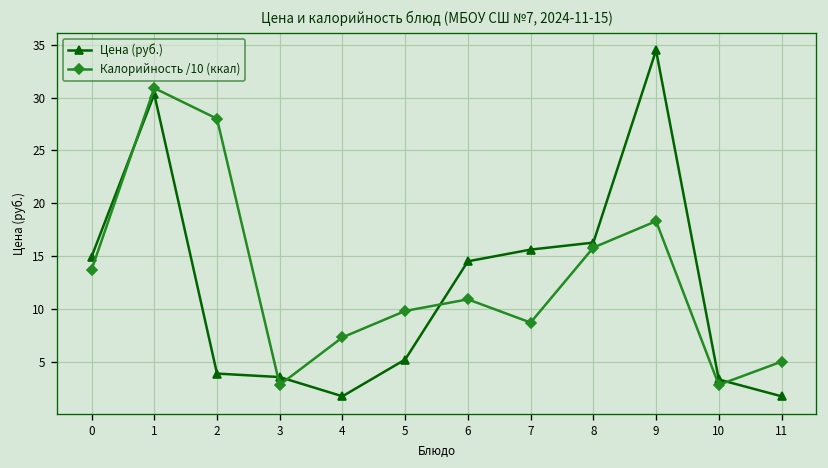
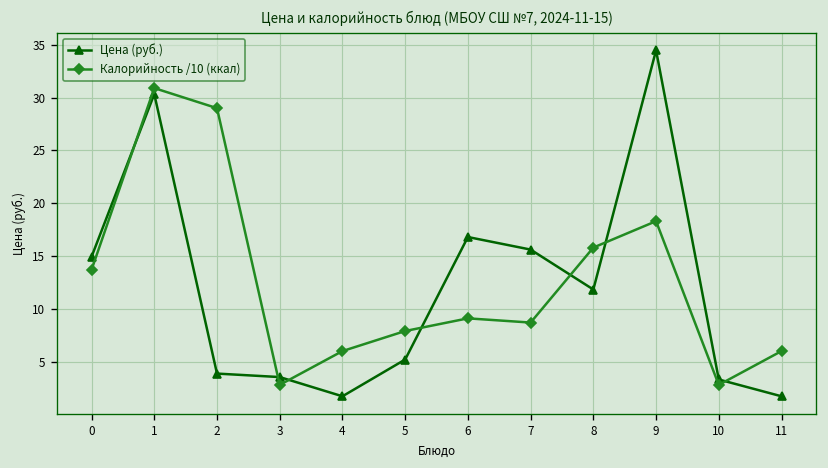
Калорийность /10 (ккал), 2: 28 -> 29
Калорийность /10 (ккал), 4: 7 -> 6
Калорийность /10 (ккал), 5: 10 -> 8
Цена (руб.), 6: 15 -> 17
Калорийность /10 (ккал), 6: 11 -> 9
Цена (руб.), 8: 16 -> 12
Калорийность /10 (ккал), 11: 5 -> 6
